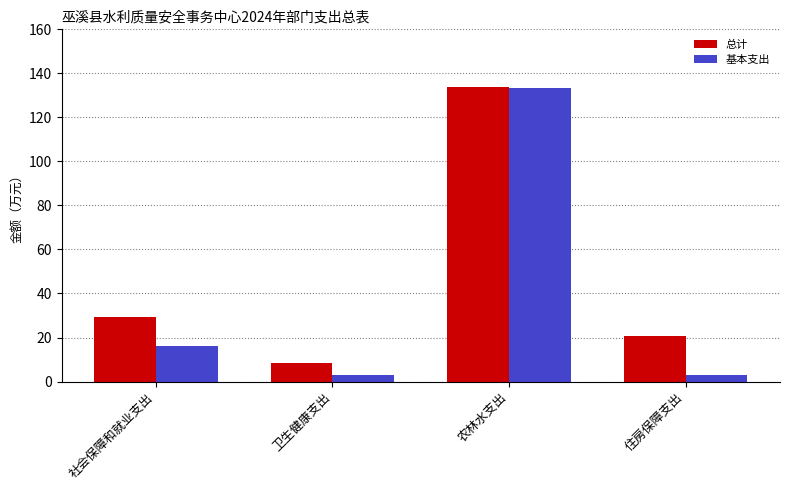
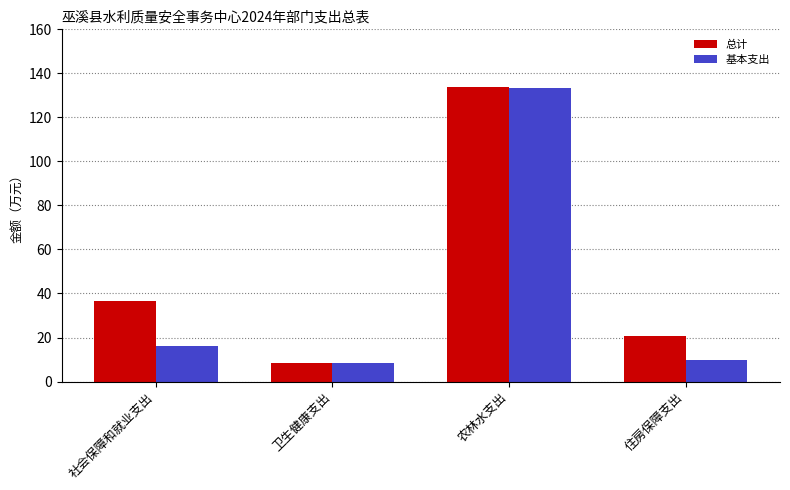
总计, 社会保障和就业支出: 29 -> 36
基本支出, 卫生健康支出: 3 -> 8
基本支出, 住房保障支出: 3 -> 10
